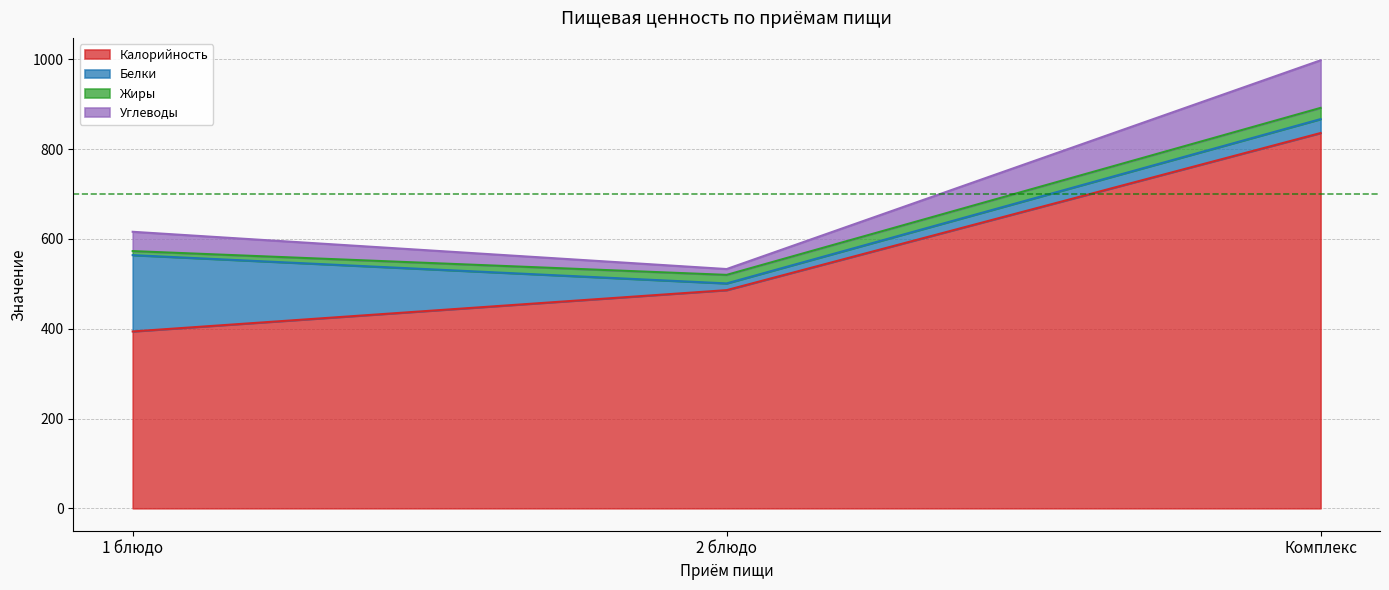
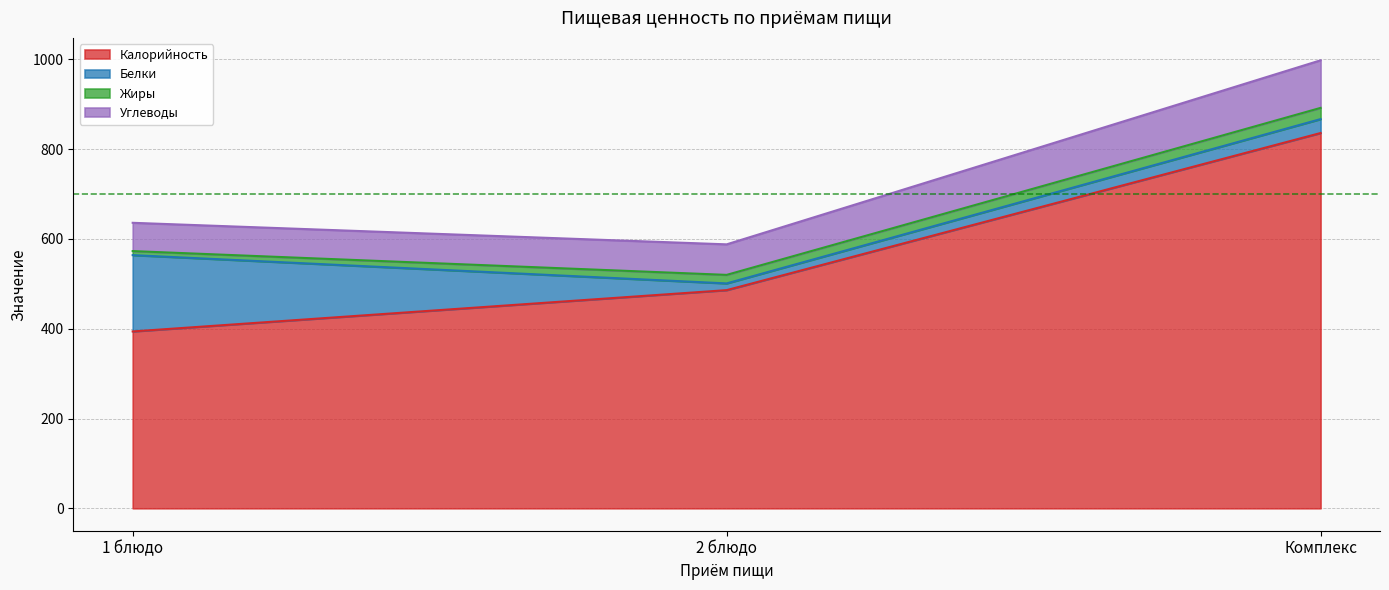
Углеводы, 1 блюдо: 40 -> 60
Углеводы, 2 блюдо: 10 -> 70
